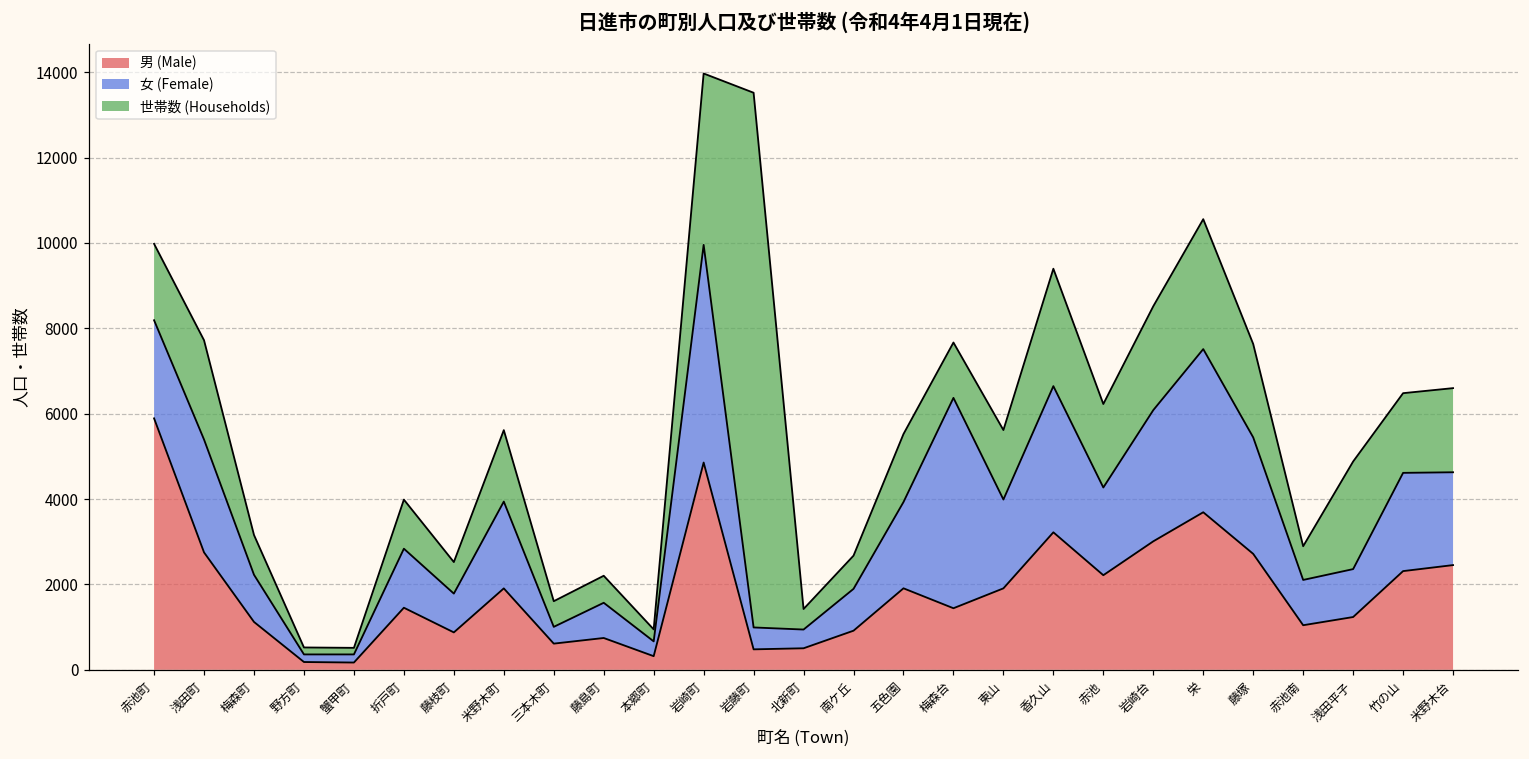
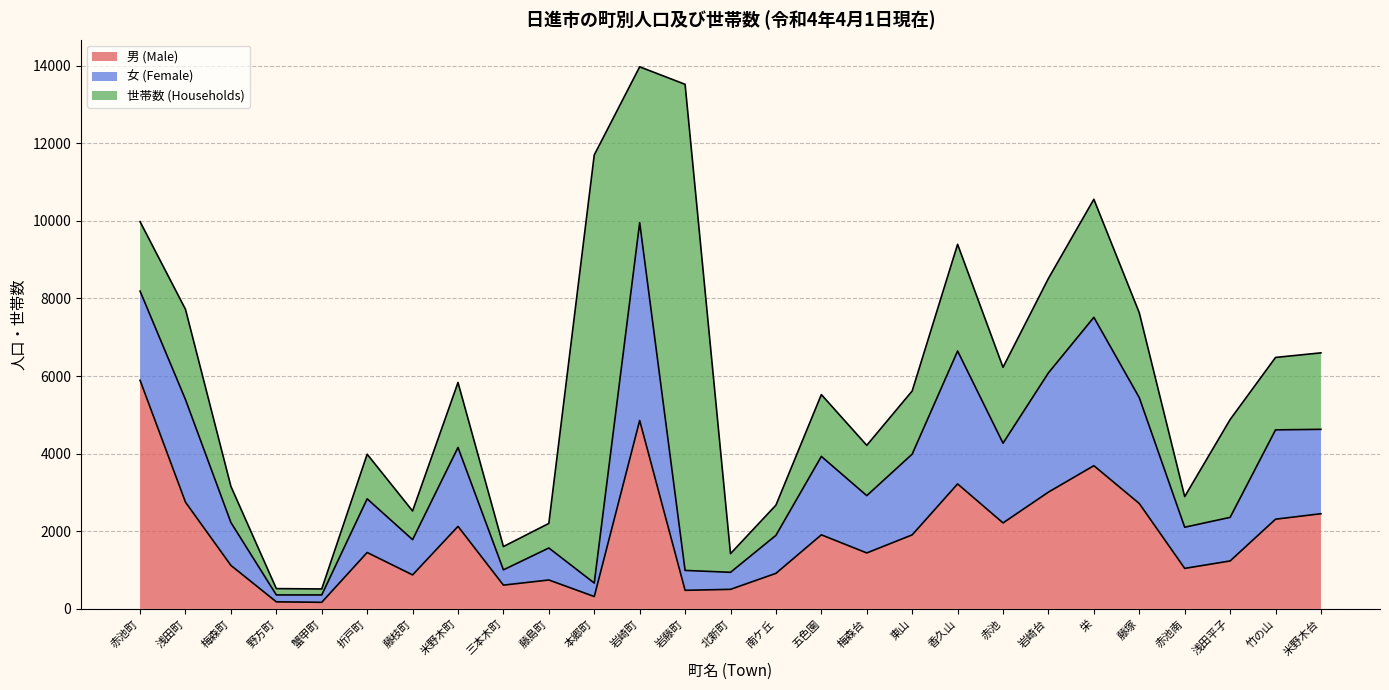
男 (Male), 米野木町: 1900 -> 2100
世帯数 (Households), 本郷町: 300 -> 11000
女 (Female), 梅森台: 4900 -> 1500
